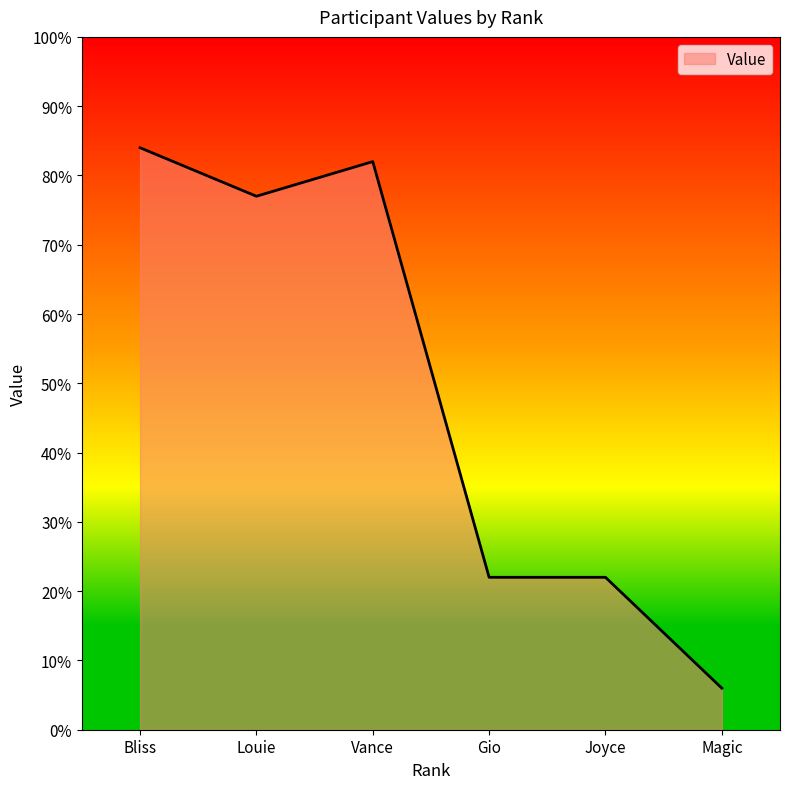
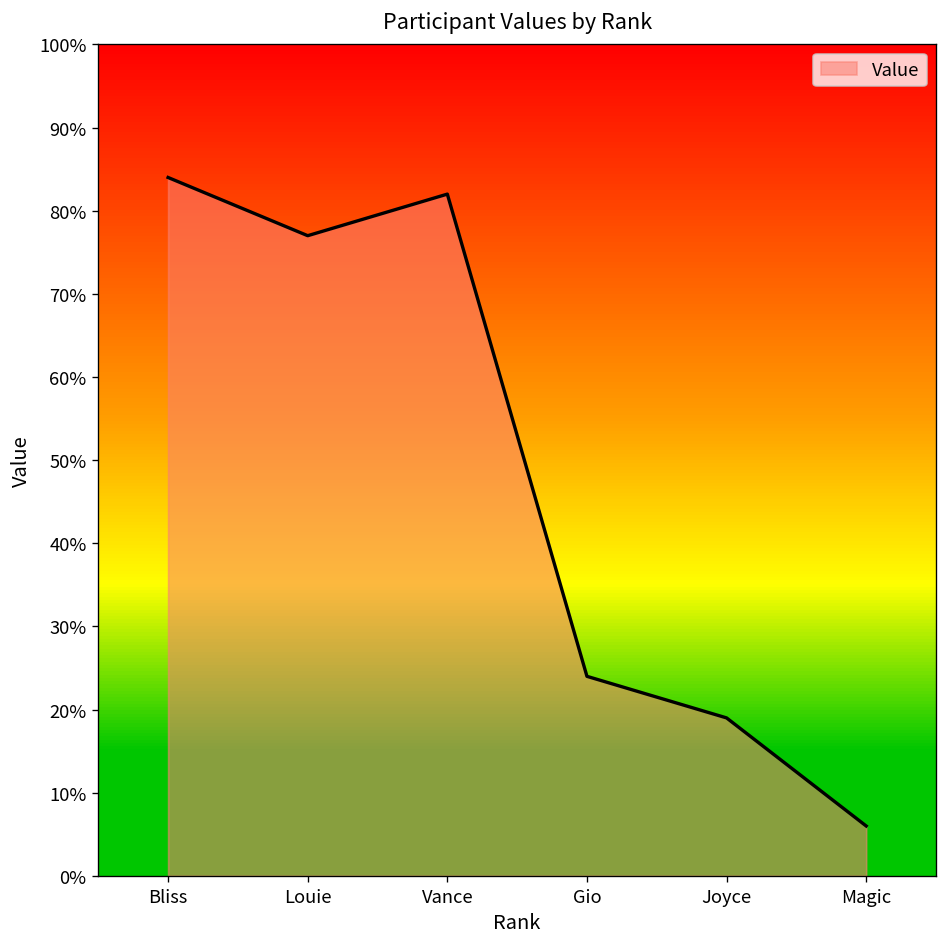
Gio: 22% -> 24%
Joyce: 22% -> 19%
